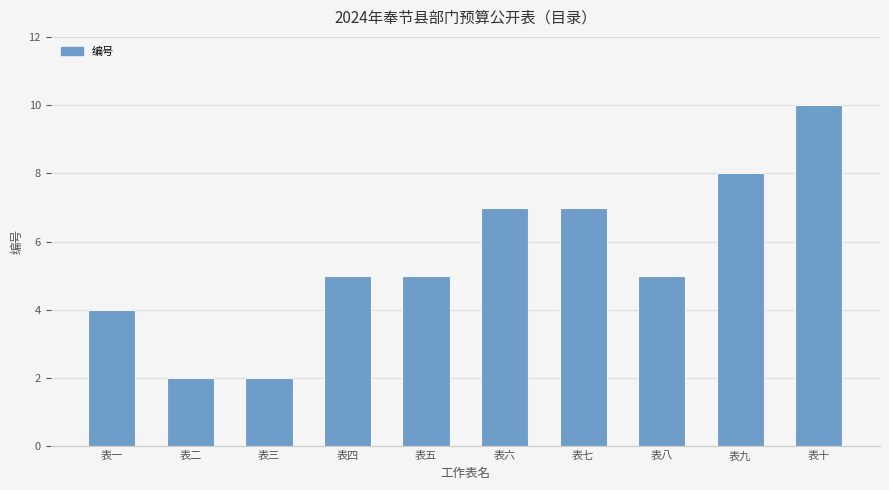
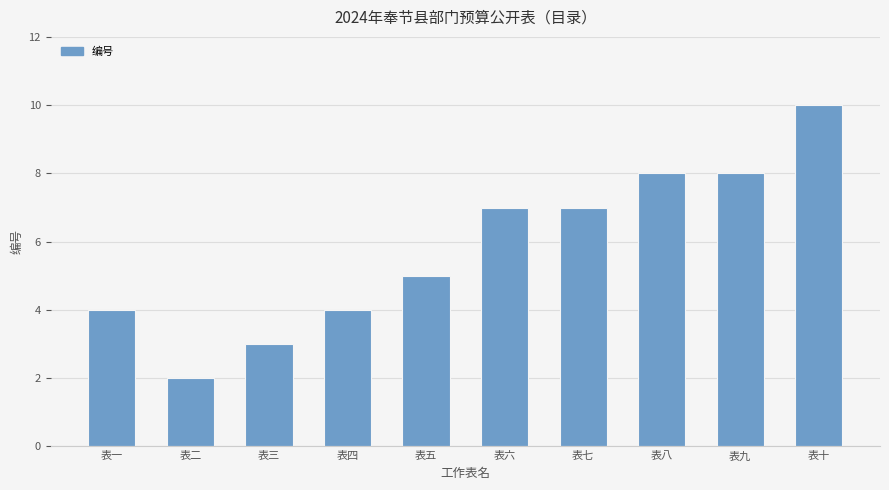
表三: 2 -> 3
表四: 5 -> 4
表八: 5 -> 8
